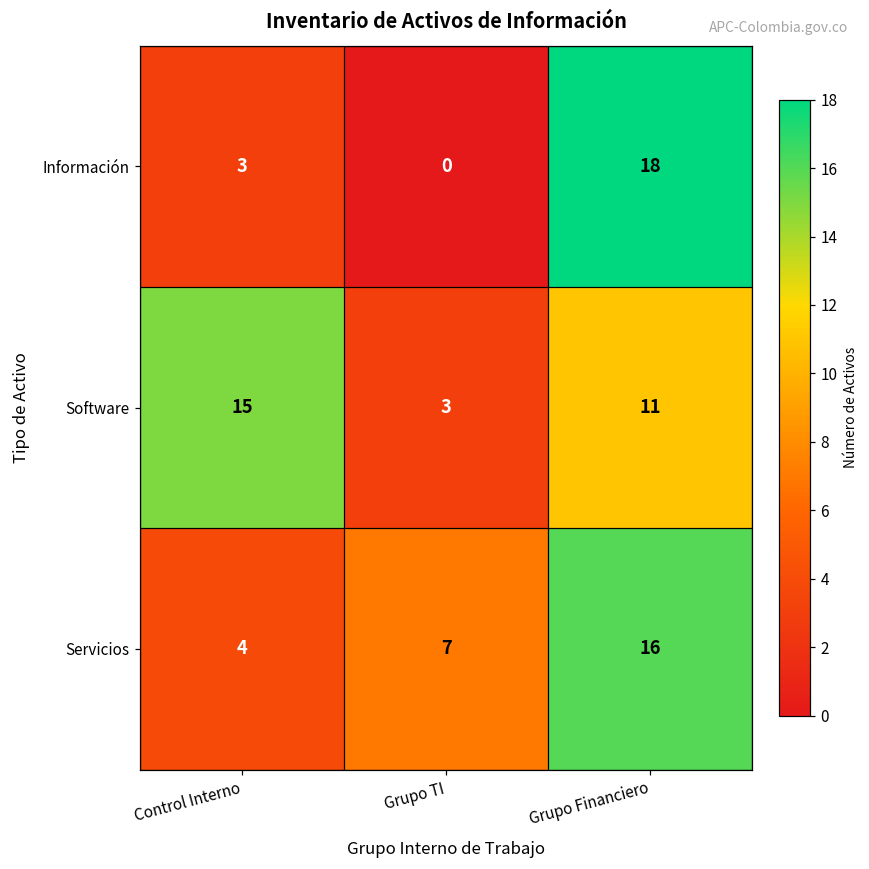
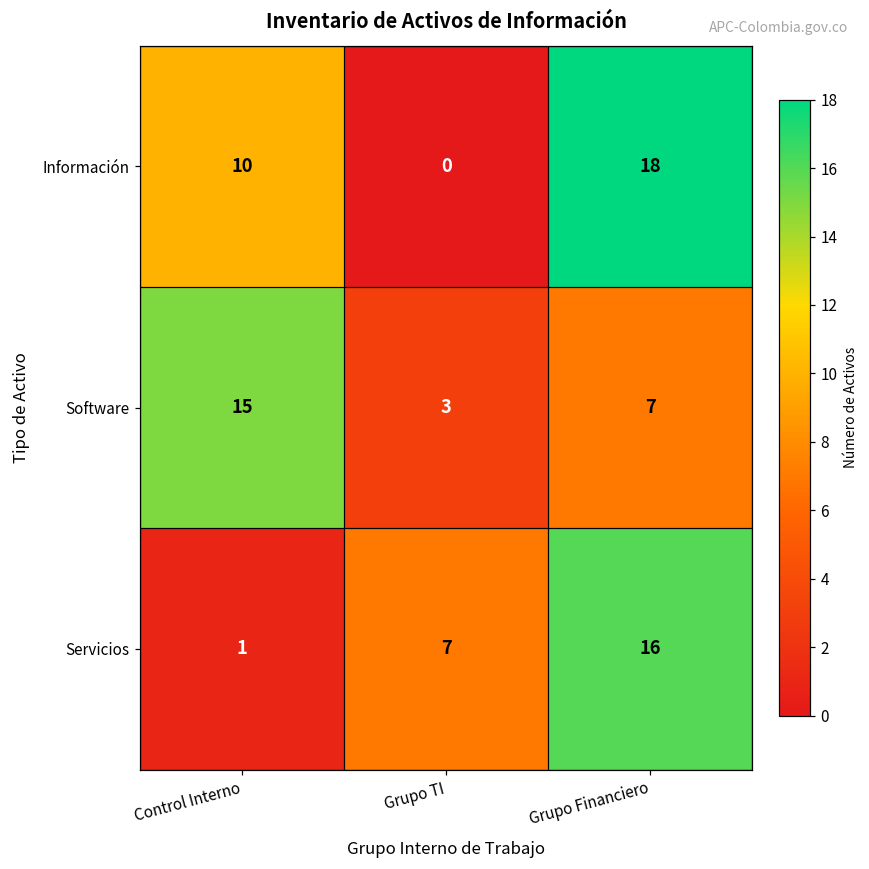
Información, Control Interno: 3 -> 10
Software, Grupo Financiero: 11 -> 7
Servicios, Control Interno: 4 -> 1
